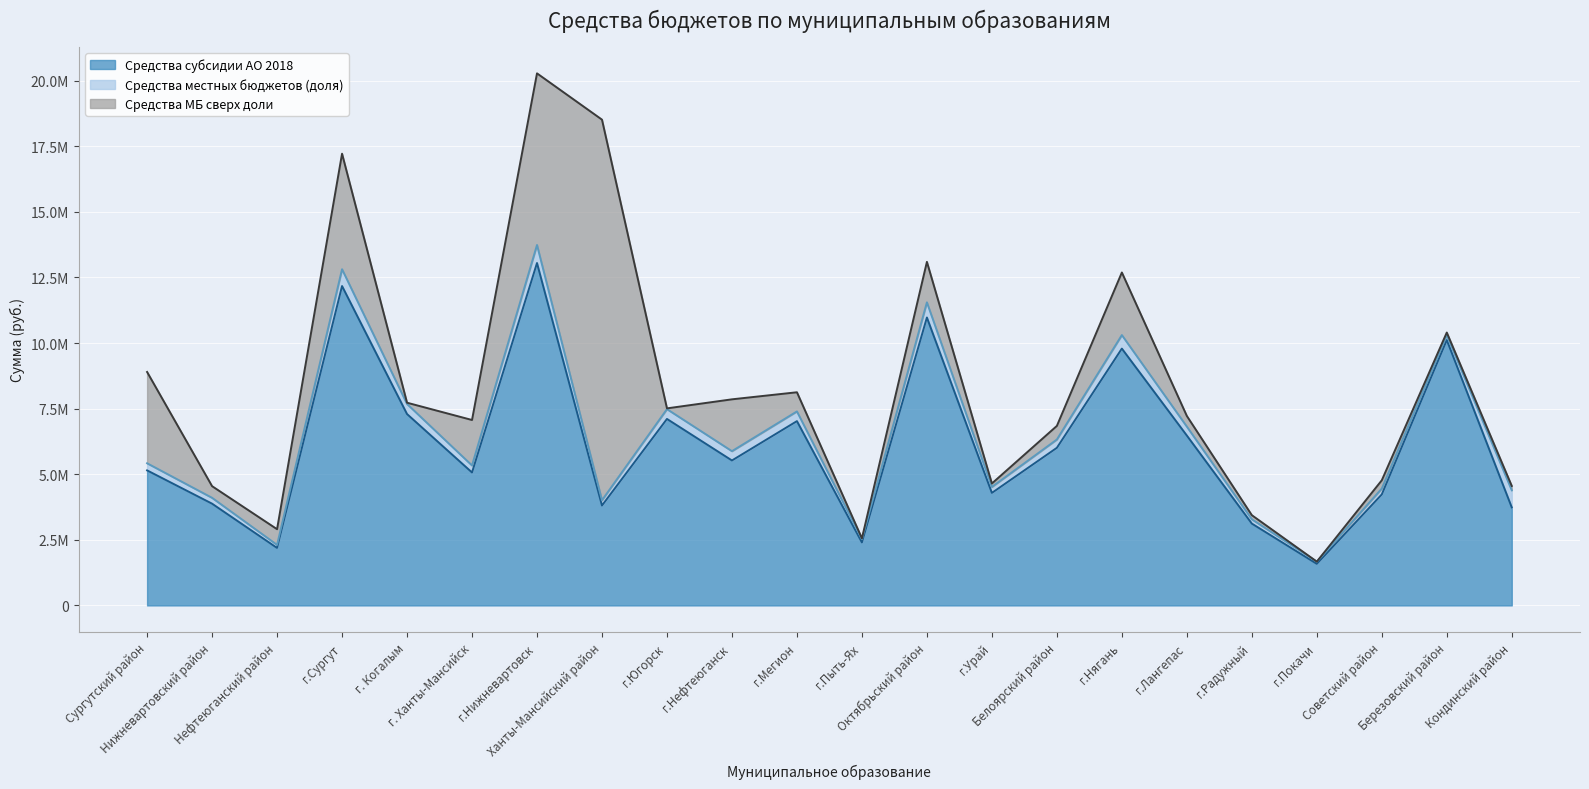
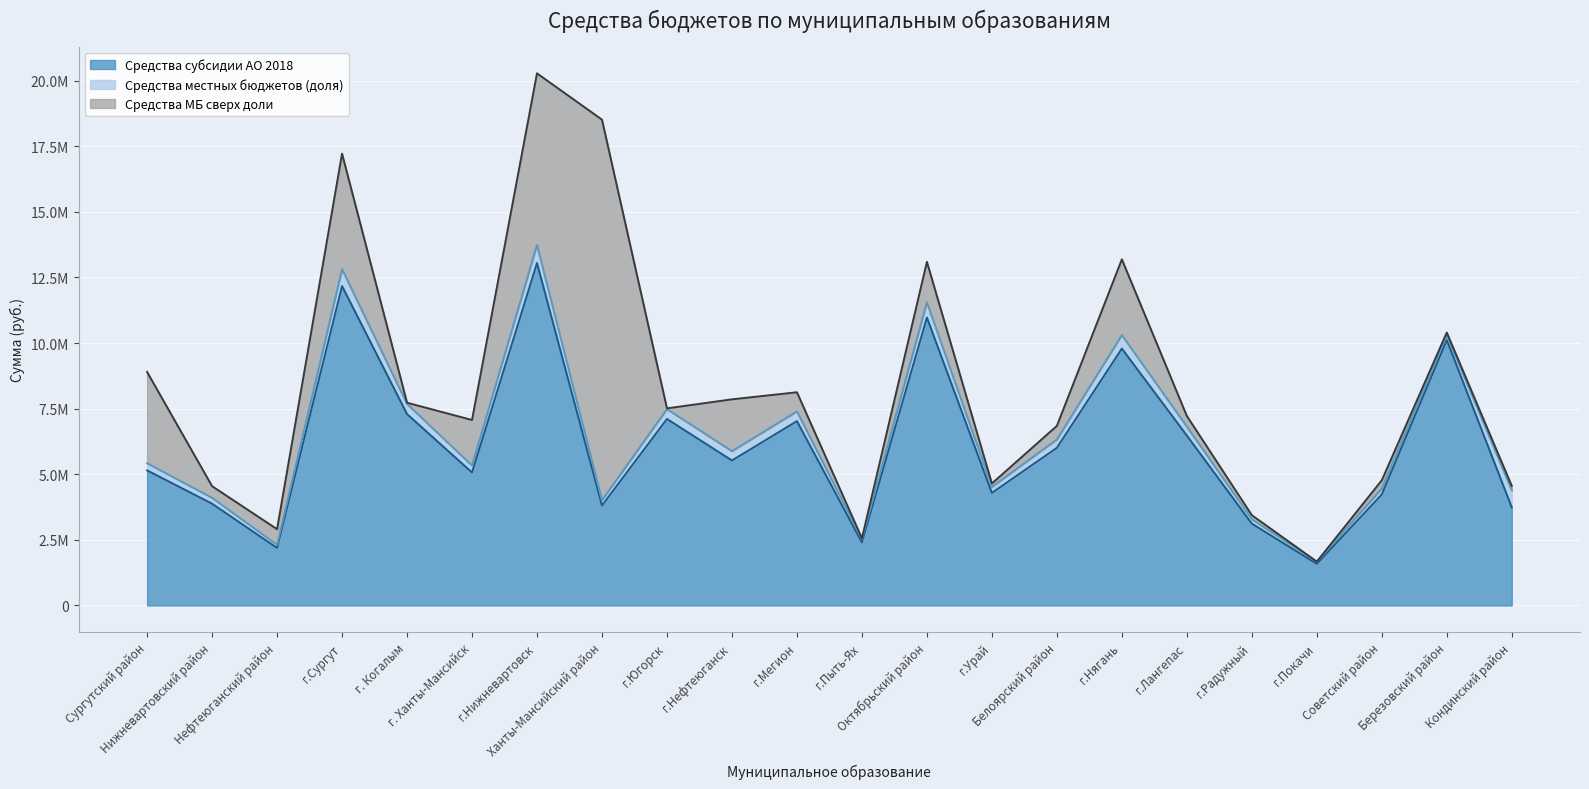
Средства МБ сверх доли, г.Нягань: 2400000 -> 2900000
